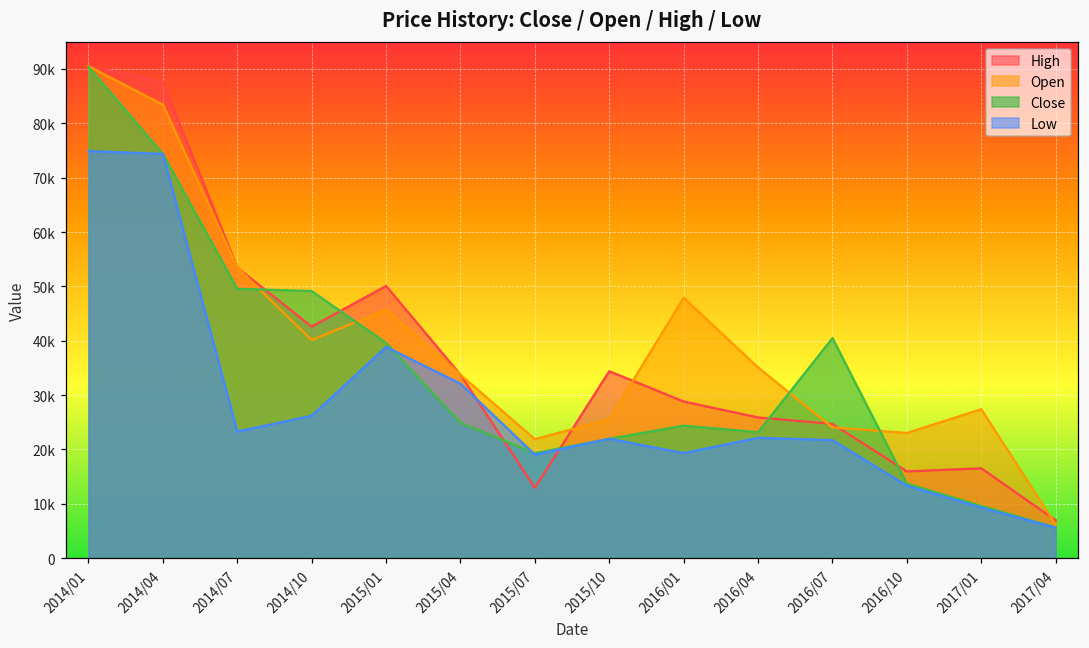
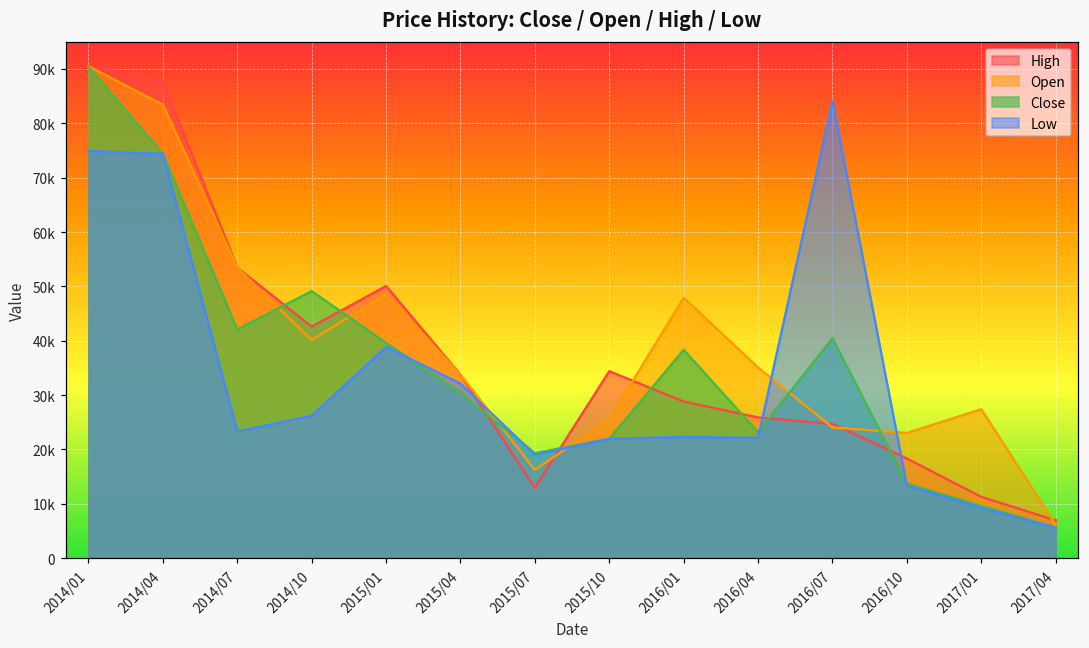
Close, 2014/07: 50000 -> 42000
Open, 2015/01: 46000 -> 49000
Close, 2015/04: 25000 -> 30000
Open, 2015/07: 22000 -> 16000
Close, 2016/01: 24000 -> 38000
Low, 2016/01: 19000 -> 22000
Low, 2016/07: 22000 -> 84000
High, 2016/10: 16000 -> 18000
High, 2017/01: 17000 -> 11000
